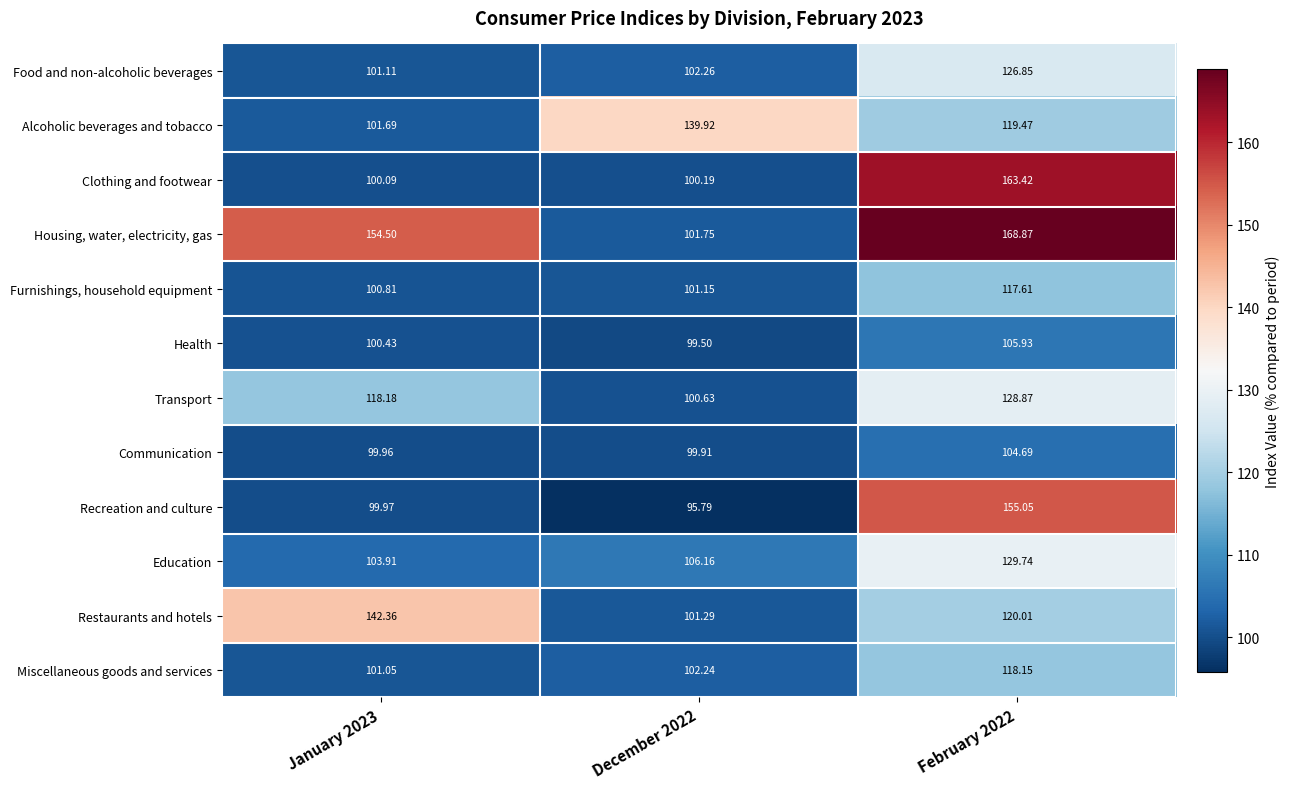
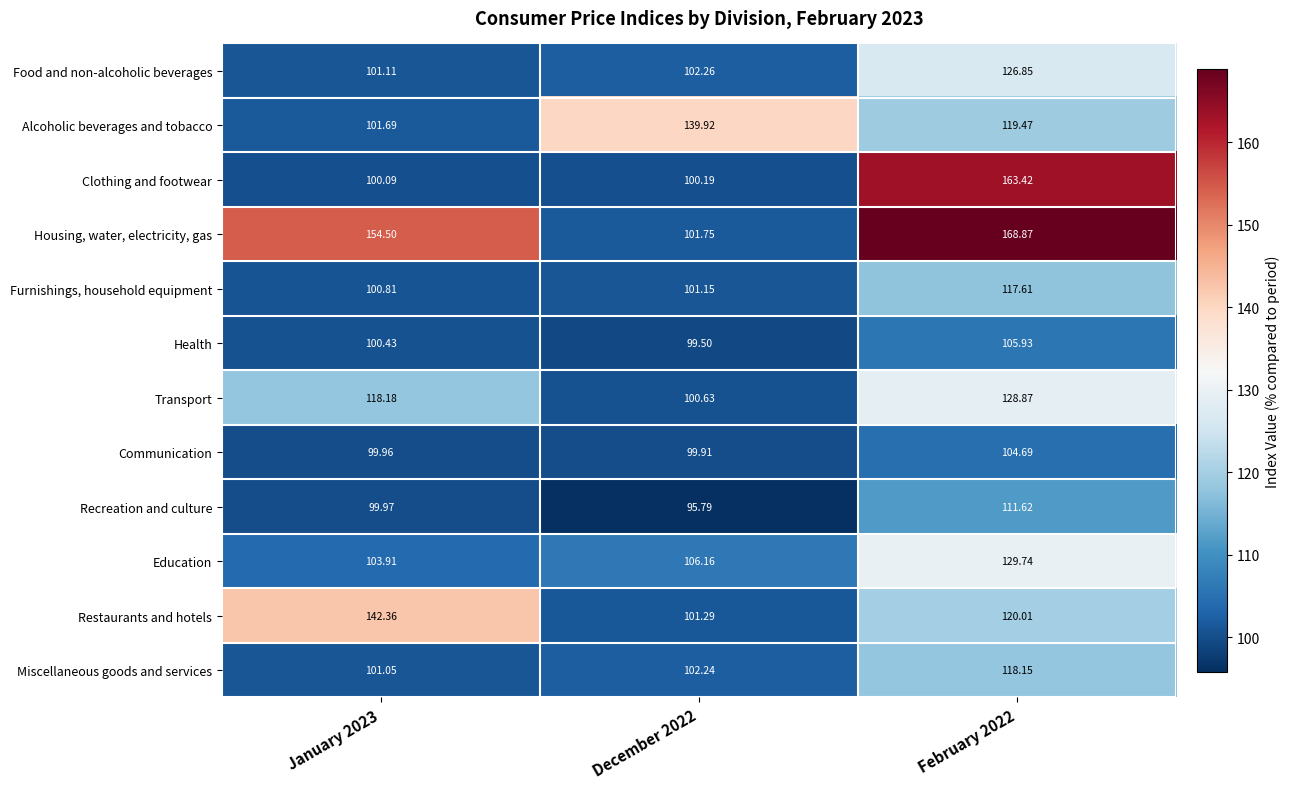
Recreation and culture, February 2022: 155.05 -> 111.62
